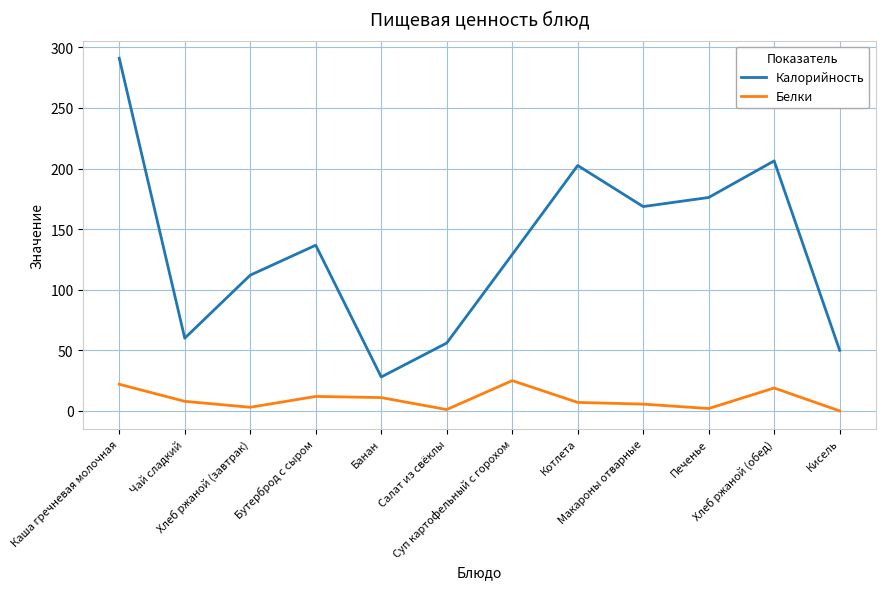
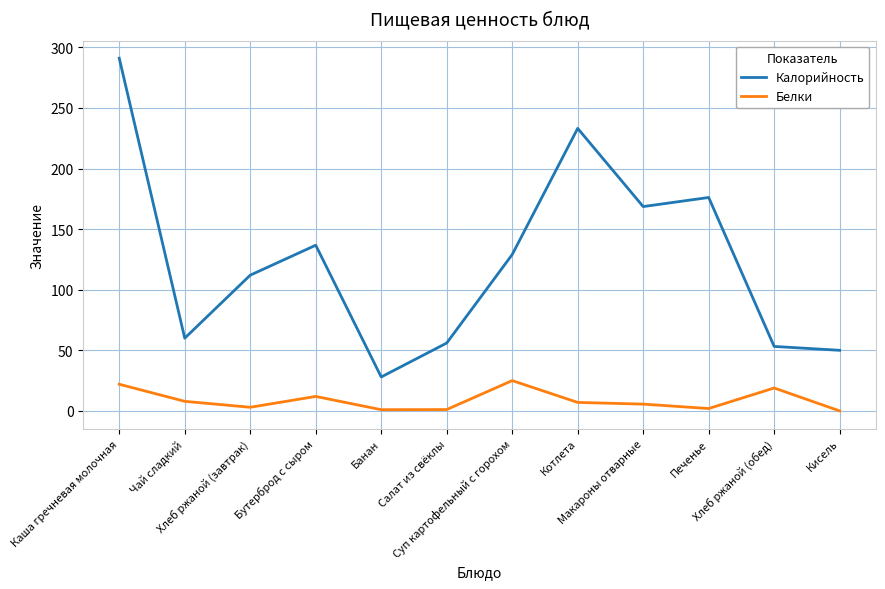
Белки, Банан: 11 -> 1
Калорийность, Котлета: 203 -> 233
Калорийность, Хлеб ржаной (обед): 206 -> 53
